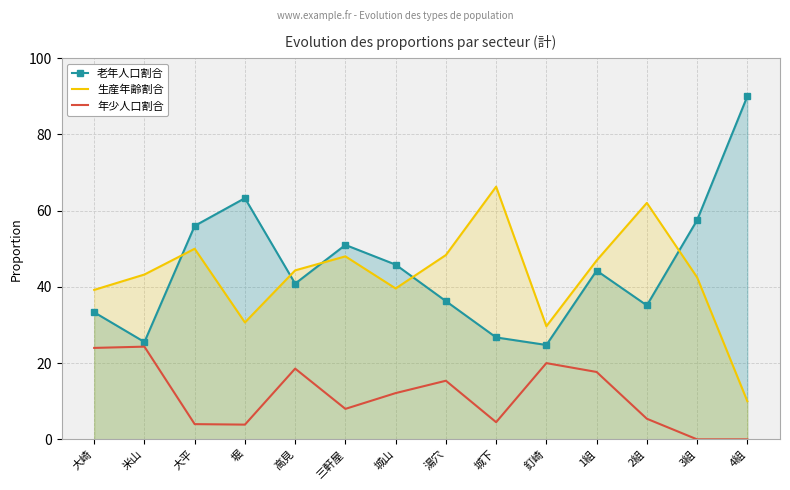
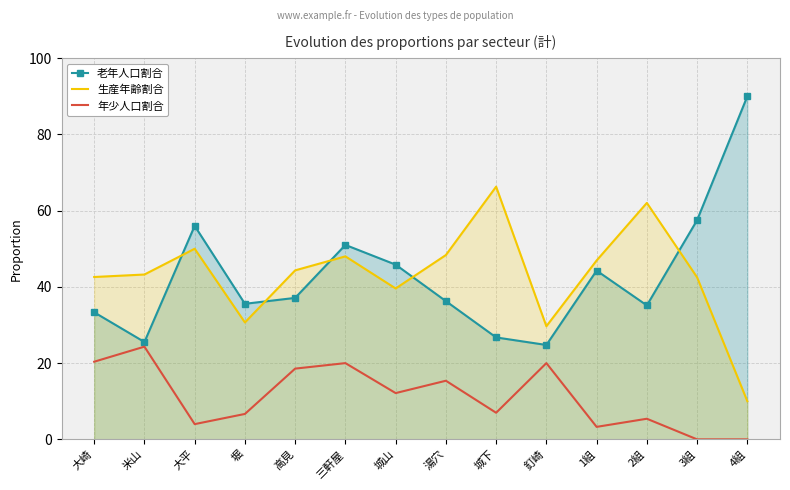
生産年齢割合, 大崎: 39 -> 43
年少人口割合, 大崎: 24 -> 20
老年人口割合, 堀: 63 -> 36
年少人口割合, 堀: 4 -> 7
老年人口割合, 高見: 41 -> 37
年少人口割合, 三軒屋: 8 -> 20
年少人口割合, 城下: 5 -> 7
年少人口割合, 1組: 18 -> 3
